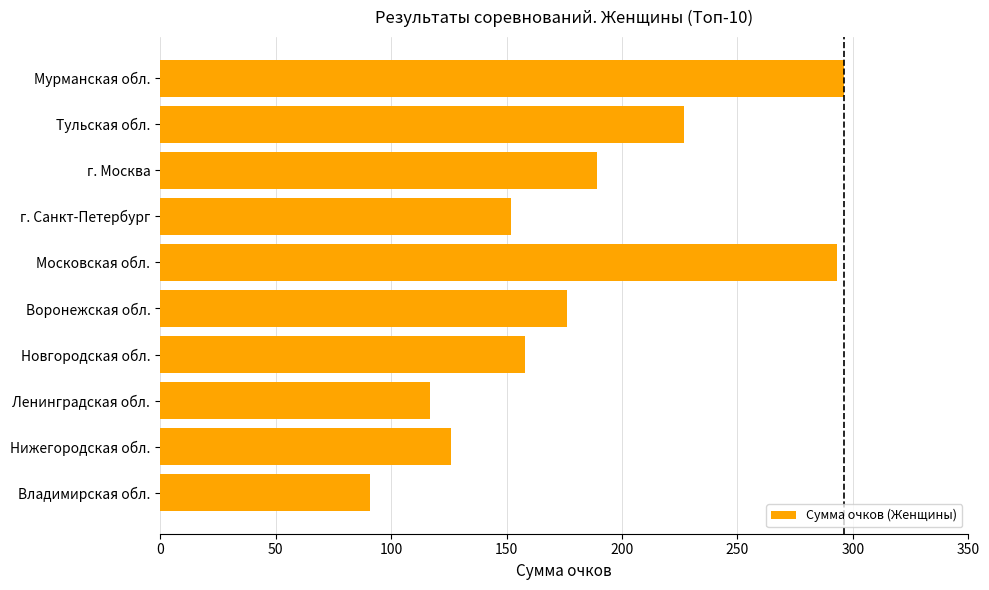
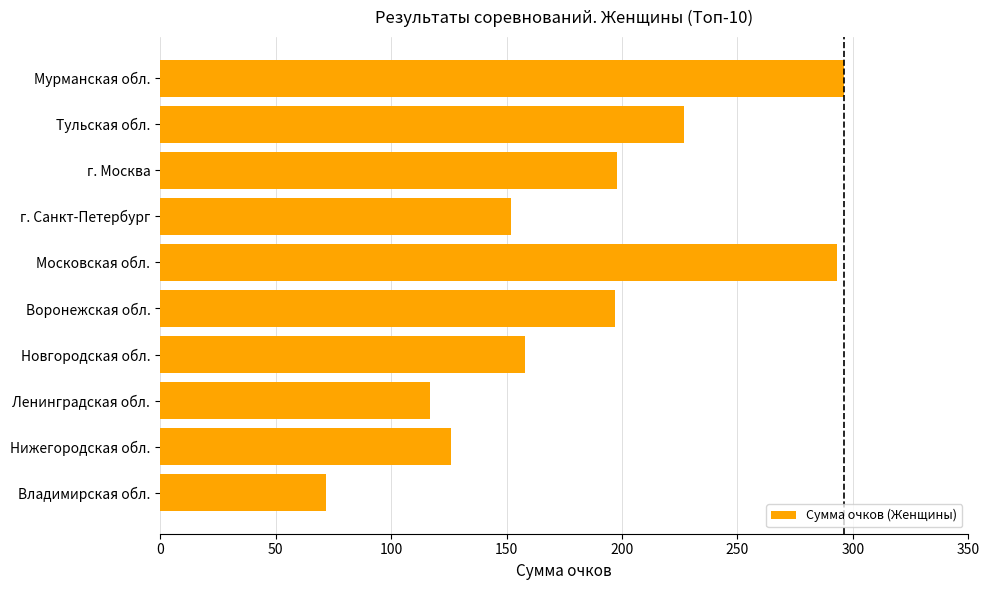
г. Москва: 189 -> 198
Воронежская обл.: 176 -> 197
Владимирская обл.: 91 -> 72
